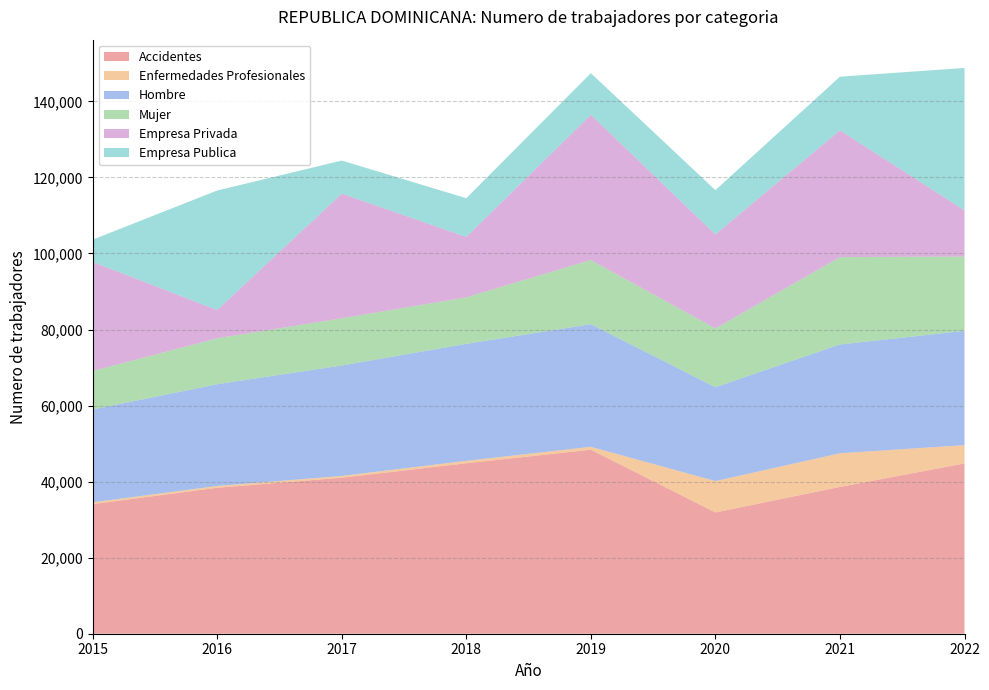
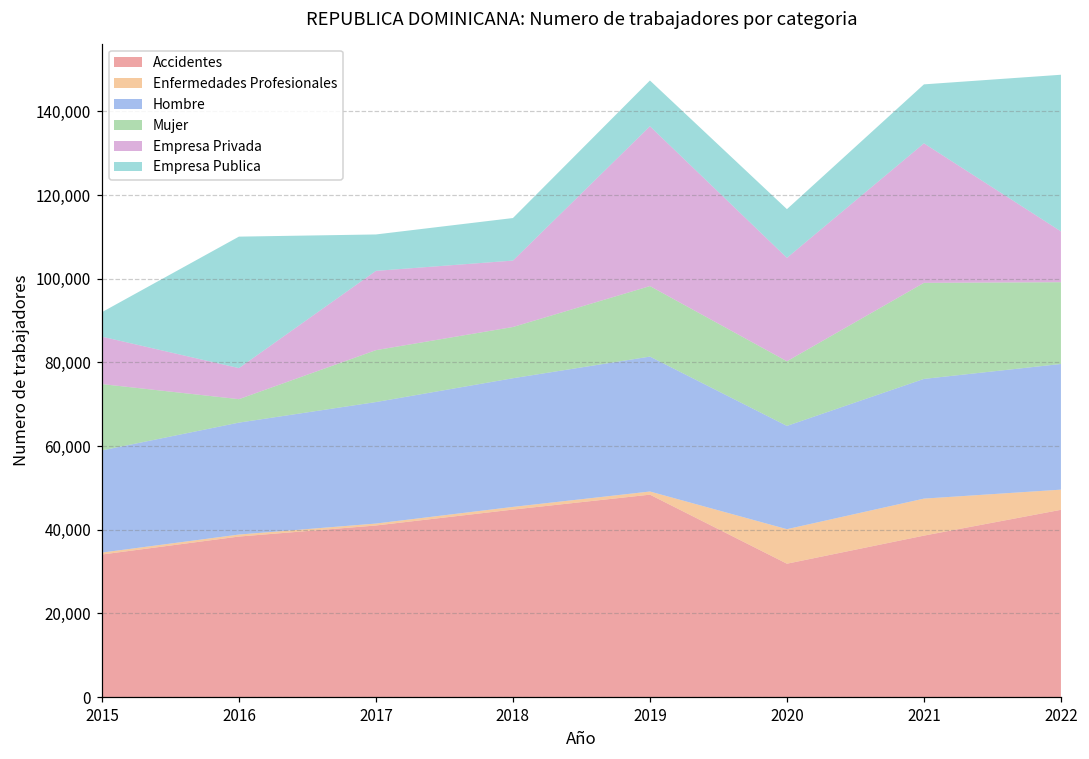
Mujer, 2015: 10,000 -> 16,000
Empresa Privada, 2015: 29,000 -> 11,000
Mujer, 2016: 12,000 -> 6,000
Empresa Privada, 2017: 33,000 -> 19,000
